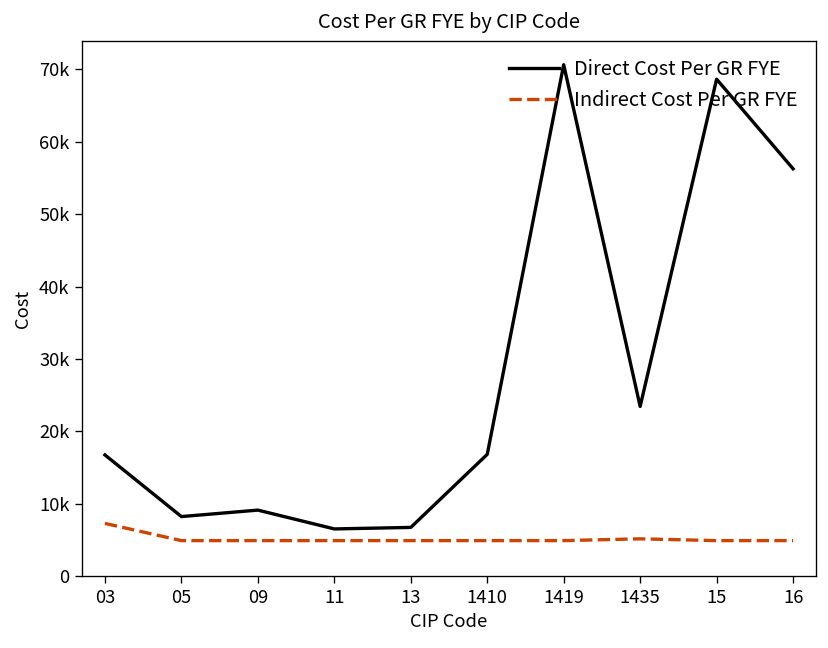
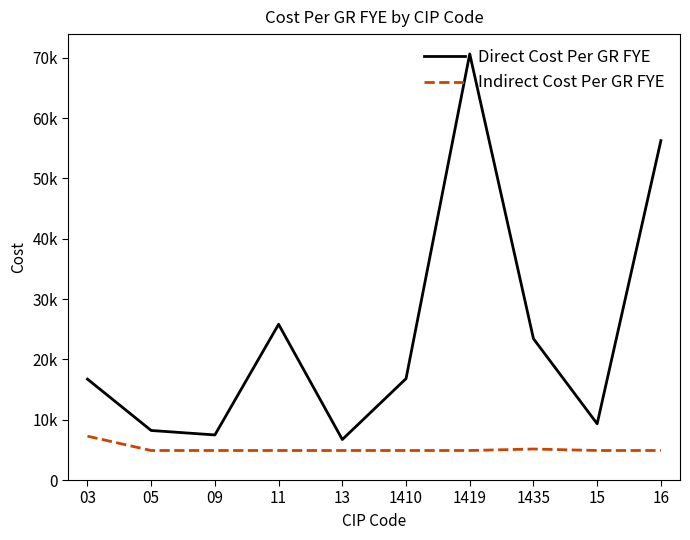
Direct Cost Per GR FYE, 09: 9000 -> 7000
Direct Cost Per GR FYE, 11: 7000 -> 26000
Direct Cost Per GR FYE, 15: 69000 -> 9000
